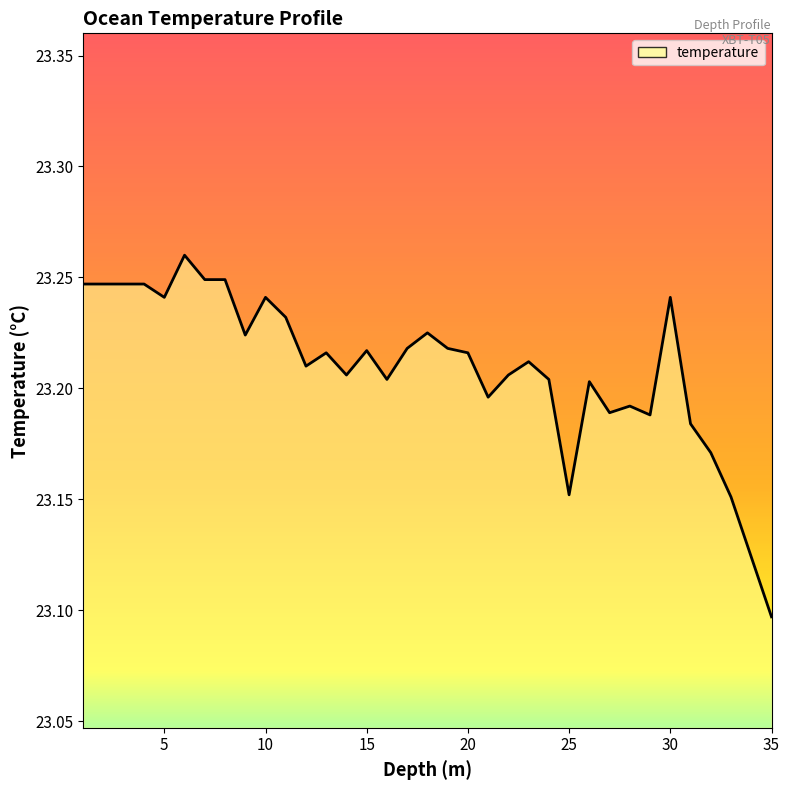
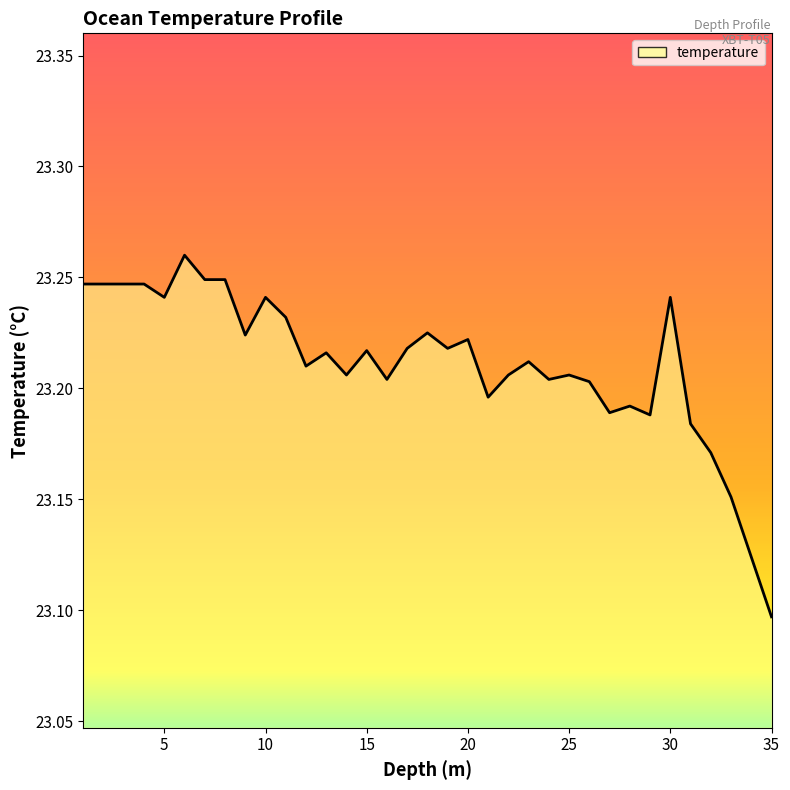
20: 23.216 -> 23.222
25: 23.152 -> 23.206
